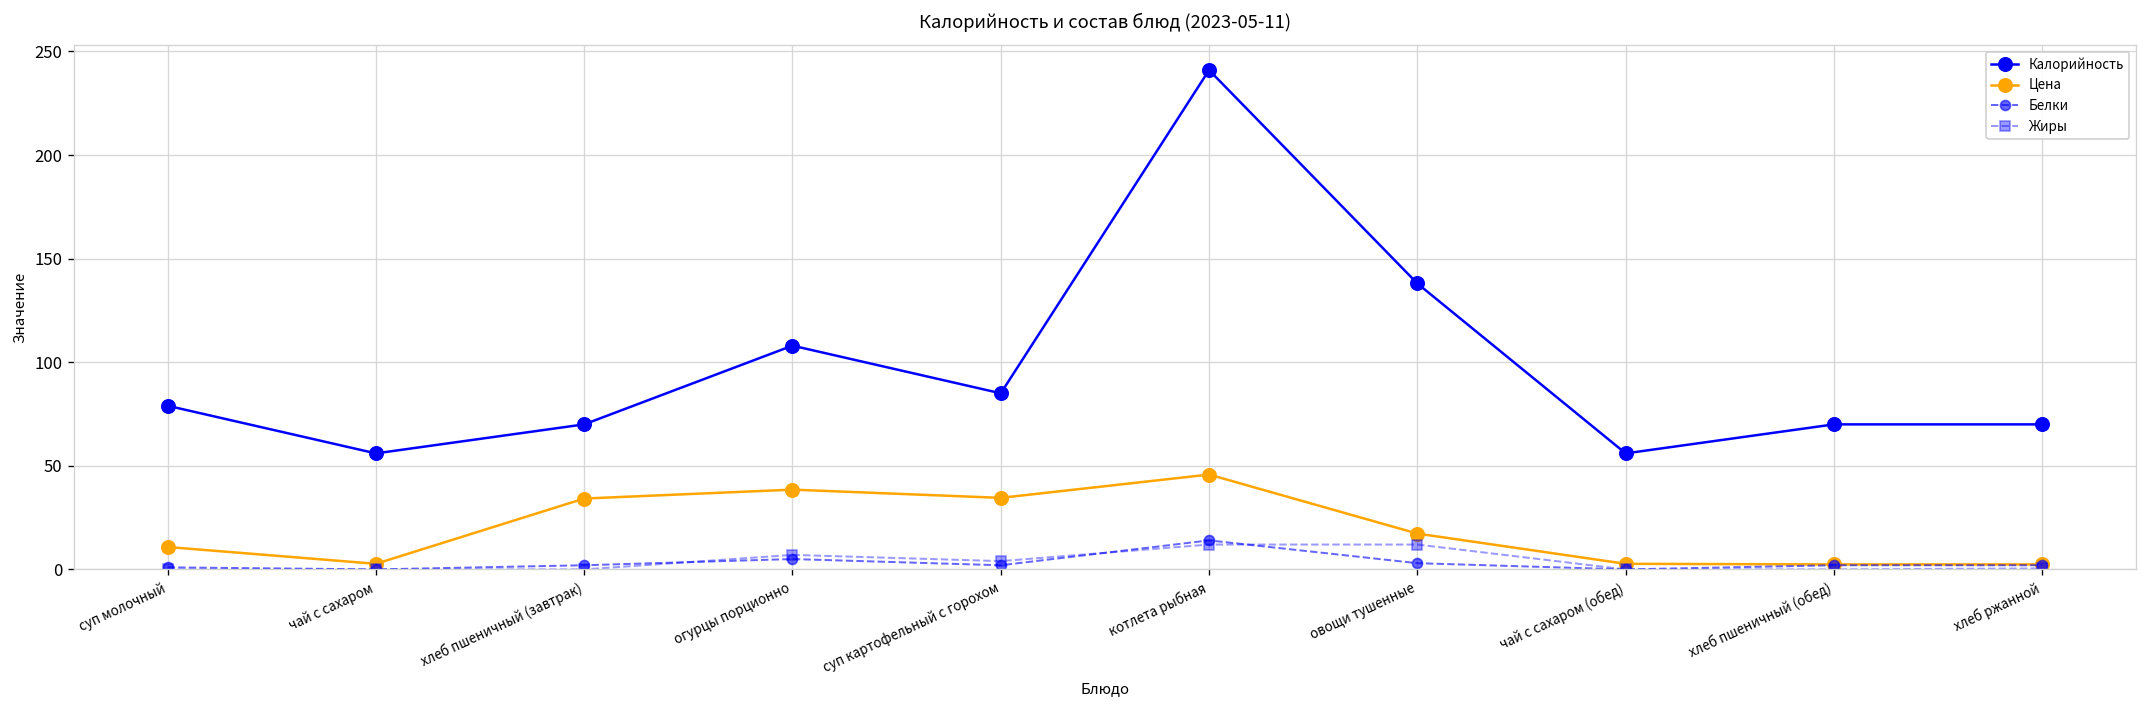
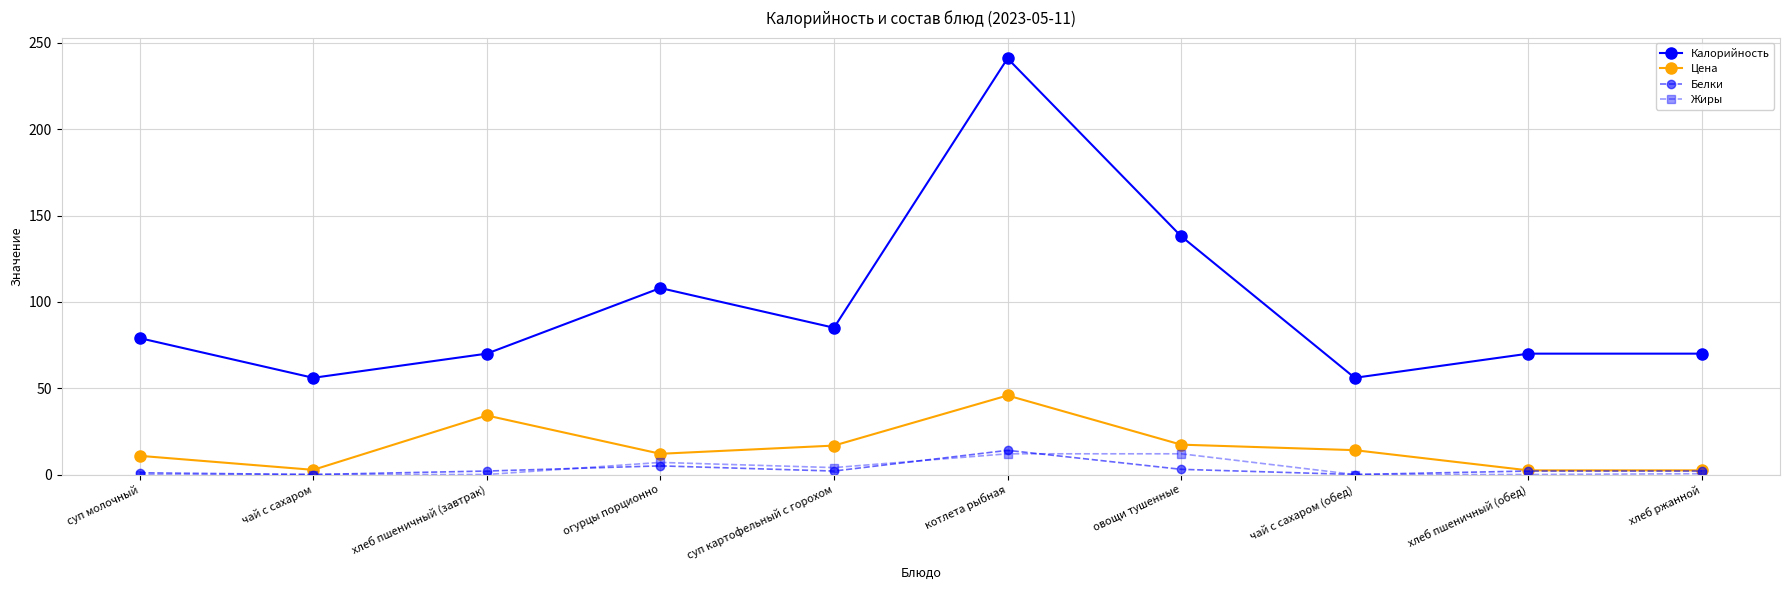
Цена, огурцы порционно: 39 -> 12
Цена, суп картофельный с горохом: 35 -> 17
Цена, чай с сахаром (обед): 3 -> 14
